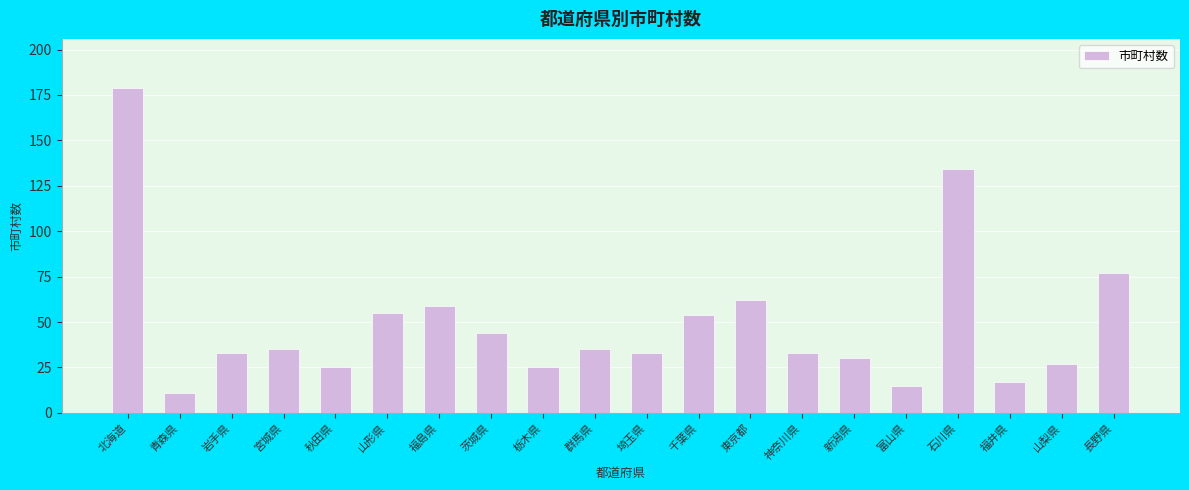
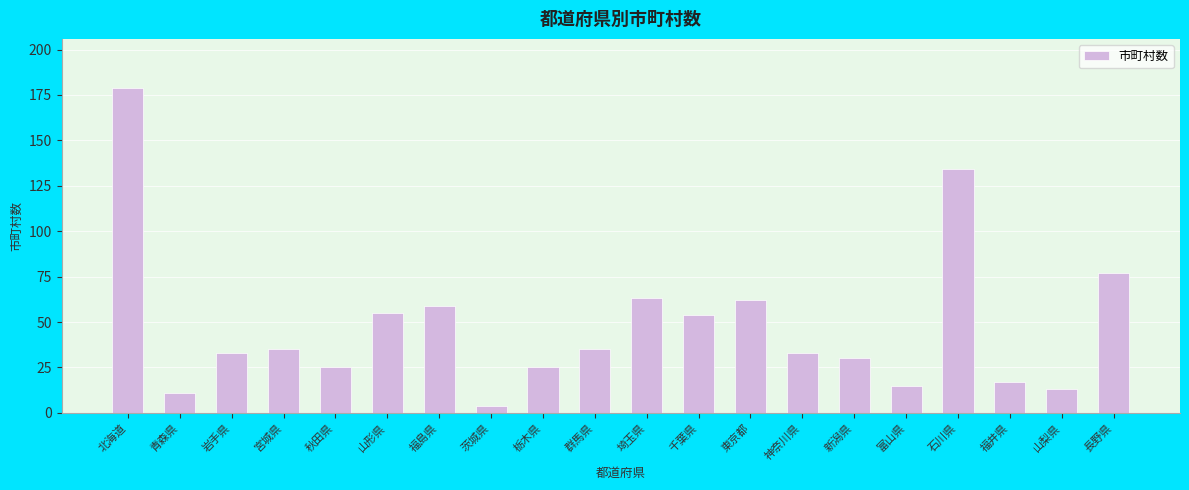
茨城県: 44 -> 4
埼玉県: 33 -> 63
山梨県: 27 -> 13
